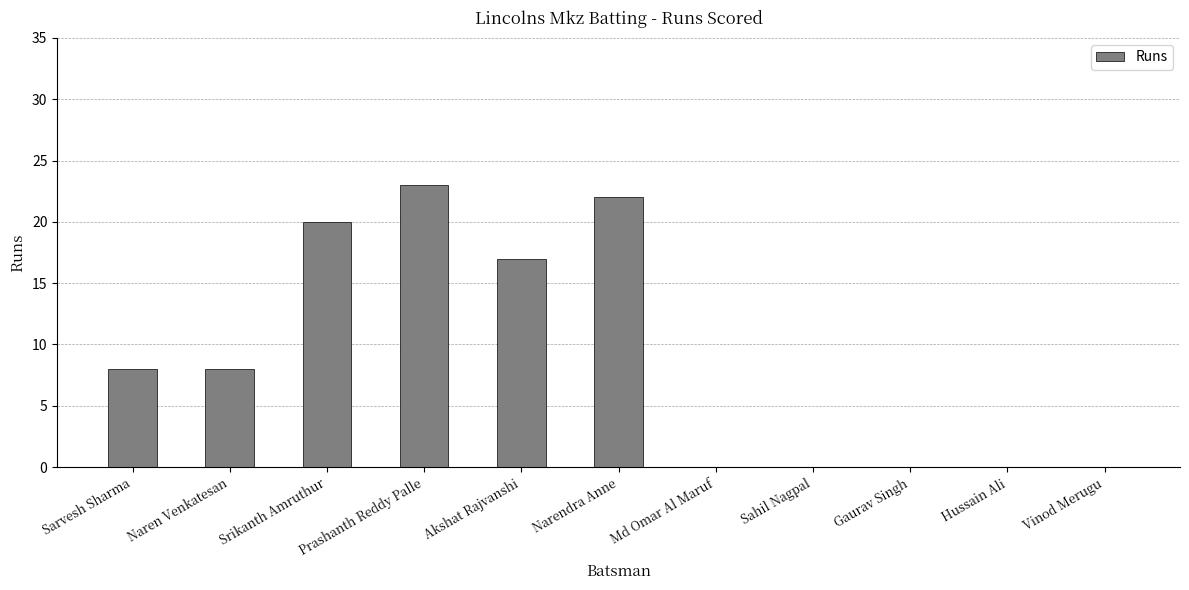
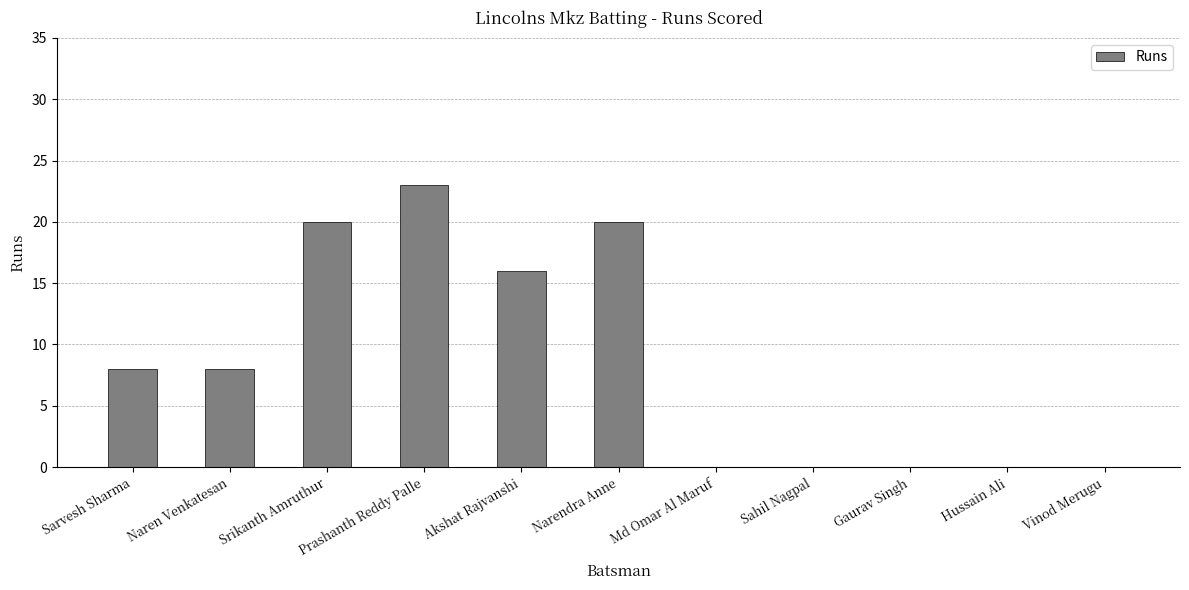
Akshat Rajvanshi: 17 -> 16
Narendra Anne: 22 -> 20
